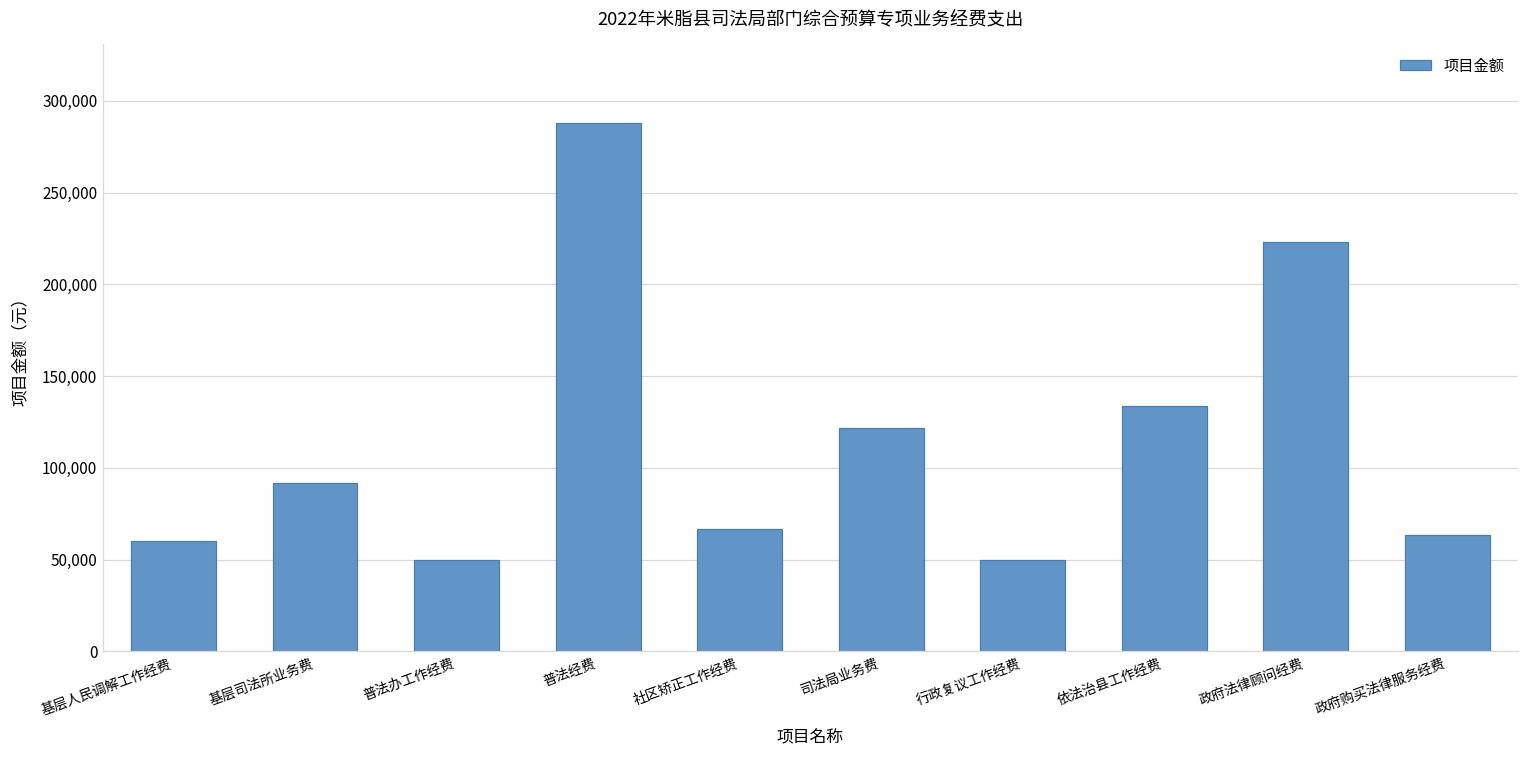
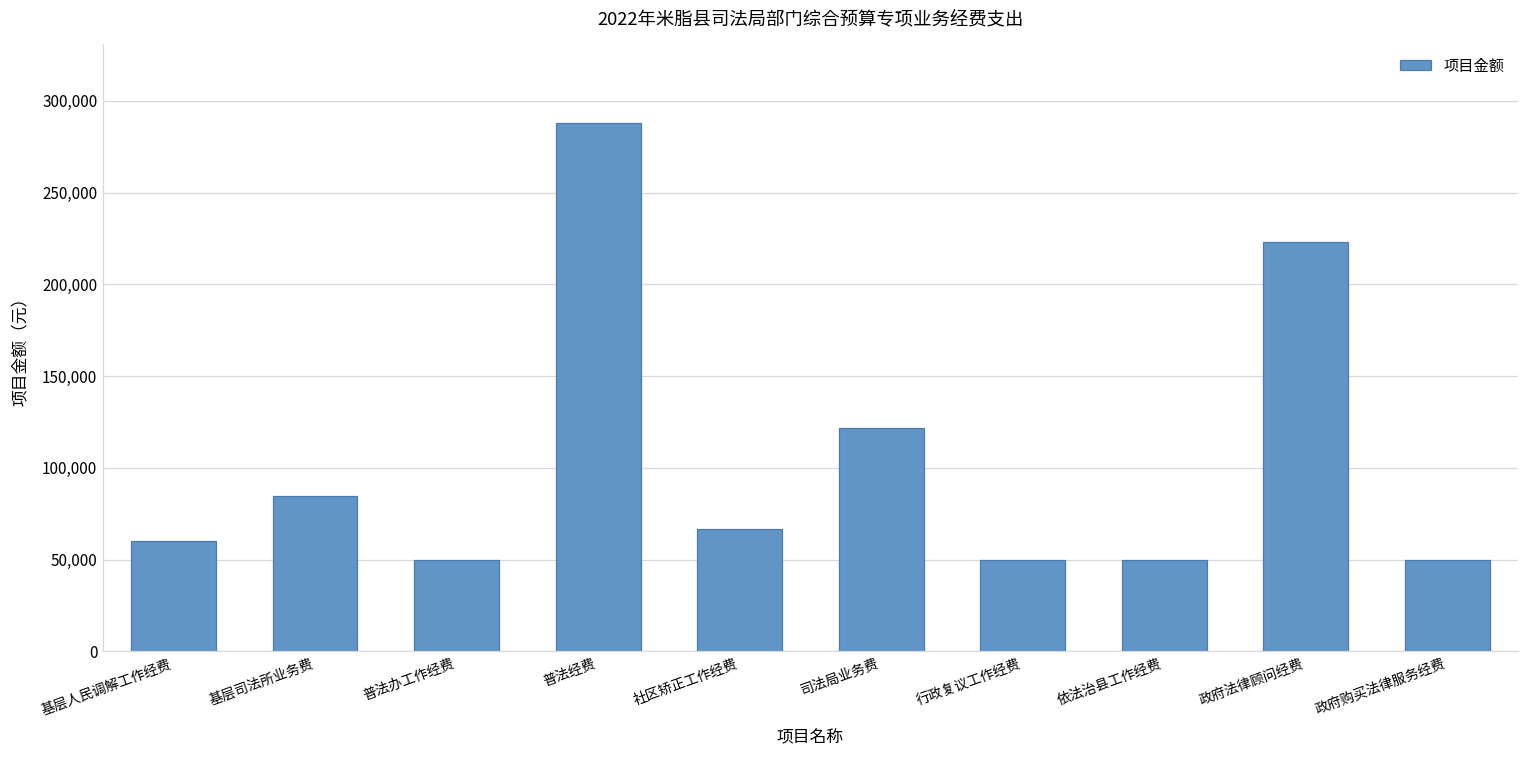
基层司法所业务费: 92,000 -> 85,000
依法治县工作经费: 134,000 -> 50,000
政府购买法律服务经费: 63,000 -> 50,000
